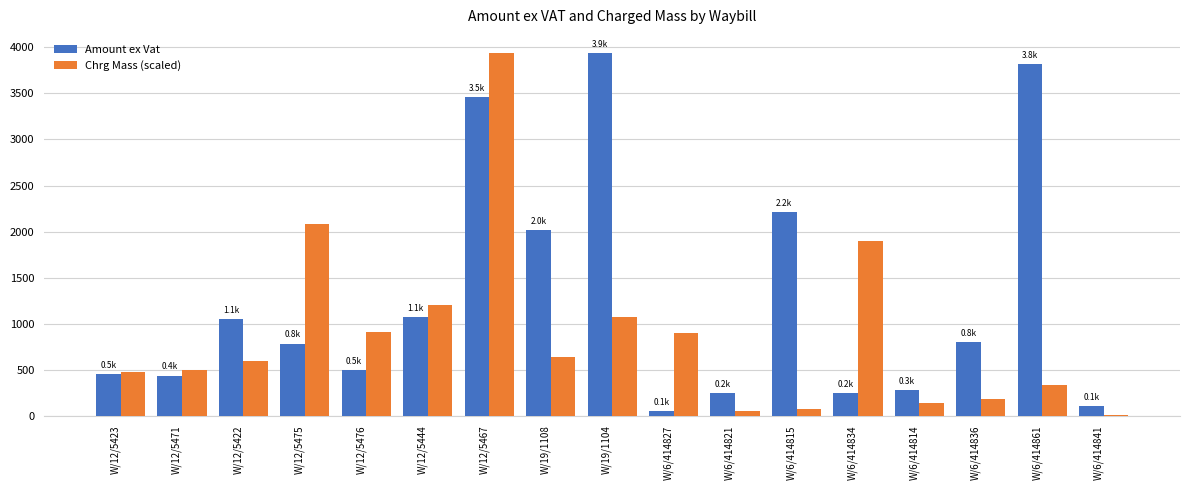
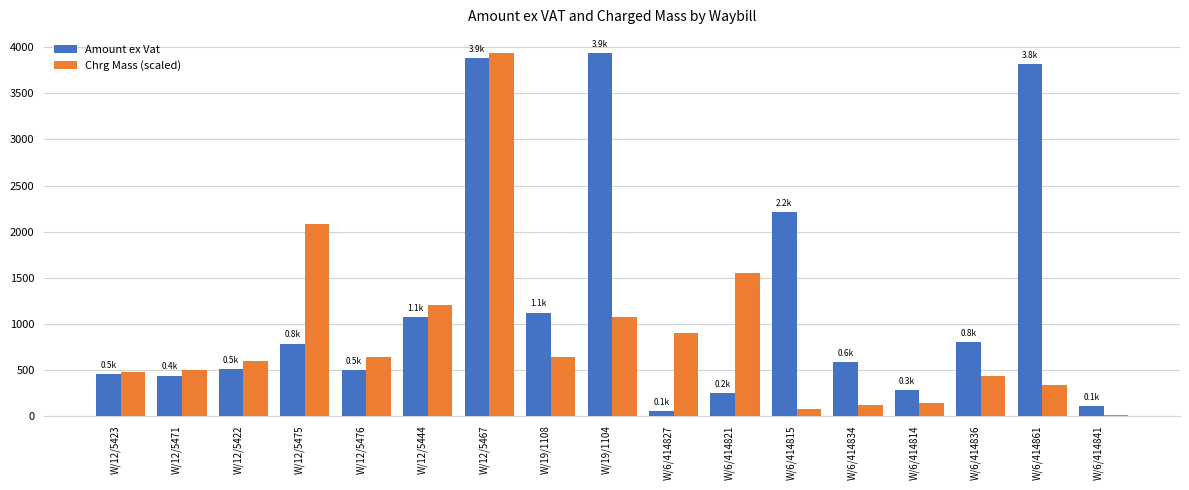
Amount ex Vat, W/12/5422: 1.1k -> 0.5k
Chrg Mass (scaled), W/12/5476: 900 -> 600
Amount ex Vat, W/12/5467: 3.5k -> 3.9k
Amount ex Vat, W/19/1108: 2.0k -> 1.1k
Chrg Mass (scaled), W/6/414821: 0 -> 1500
Amount ex Vat, W/6/414834: 0.2k -> 0.6k
Chrg Mass (scaled), W/6/414834: 1900 -> 100
Chrg Mass (scaled), W/6/414836: 200 -> 400
